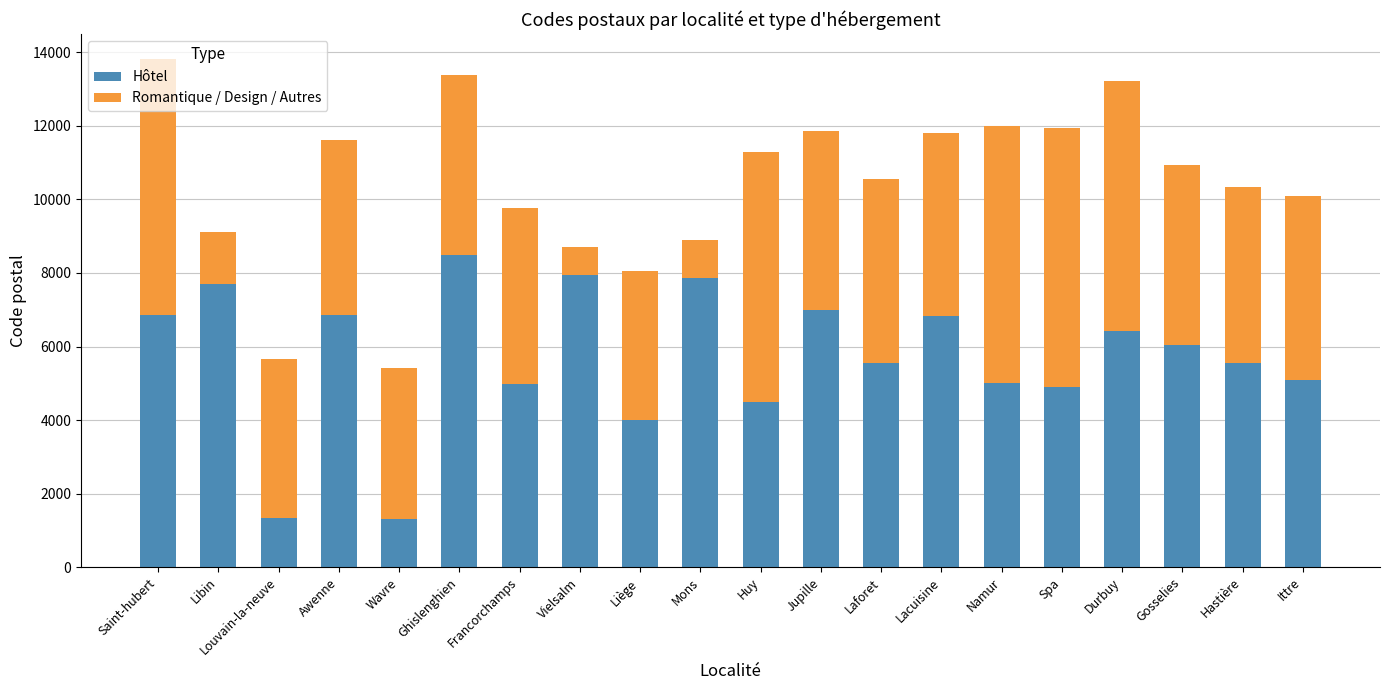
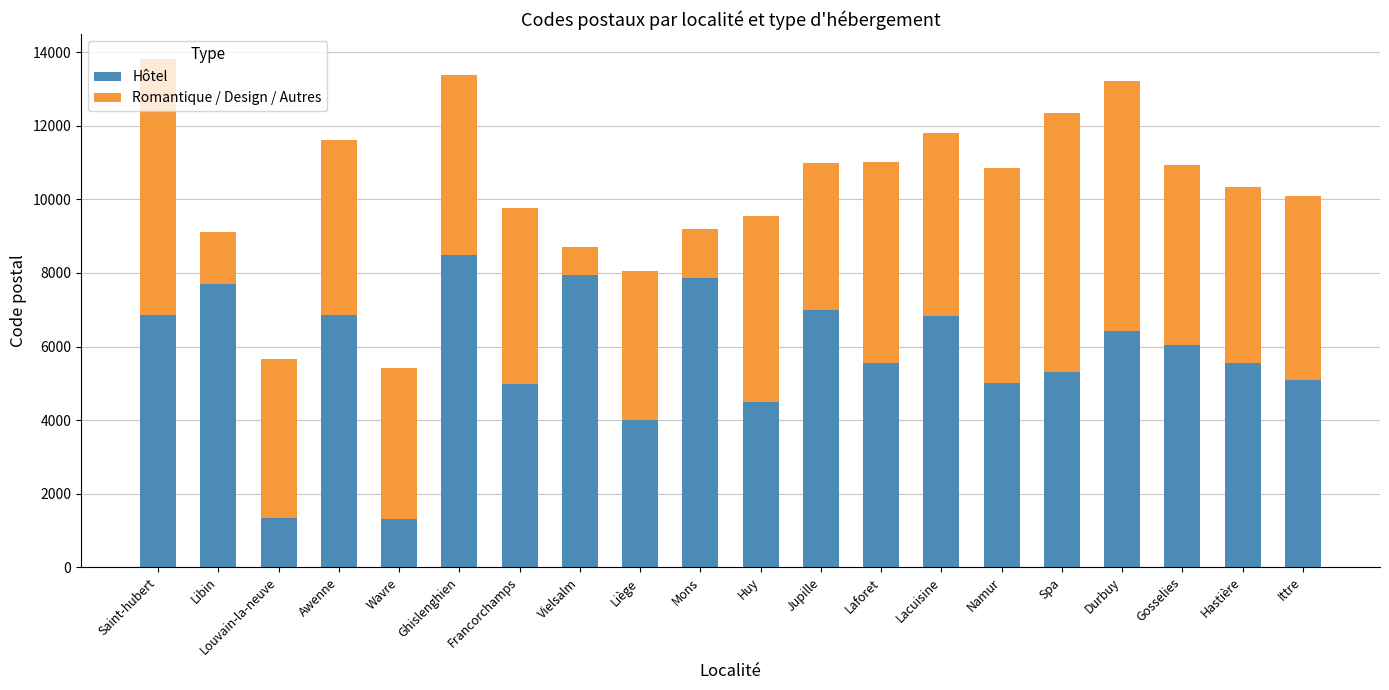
Romantique / Design / Autres, Mons: 1000 -> 1300
Romantique / Design / Autres, Huy: 6800 -> 5000
Romantique / Design / Autres, Jupille: 4900 -> 4000
Romantique / Design / Autres, Laforet: 5000 -> 5500
Romantique / Design / Autres, Namur: 7000 -> 5800
Hôtel, Spa: 4900 -> 5300
